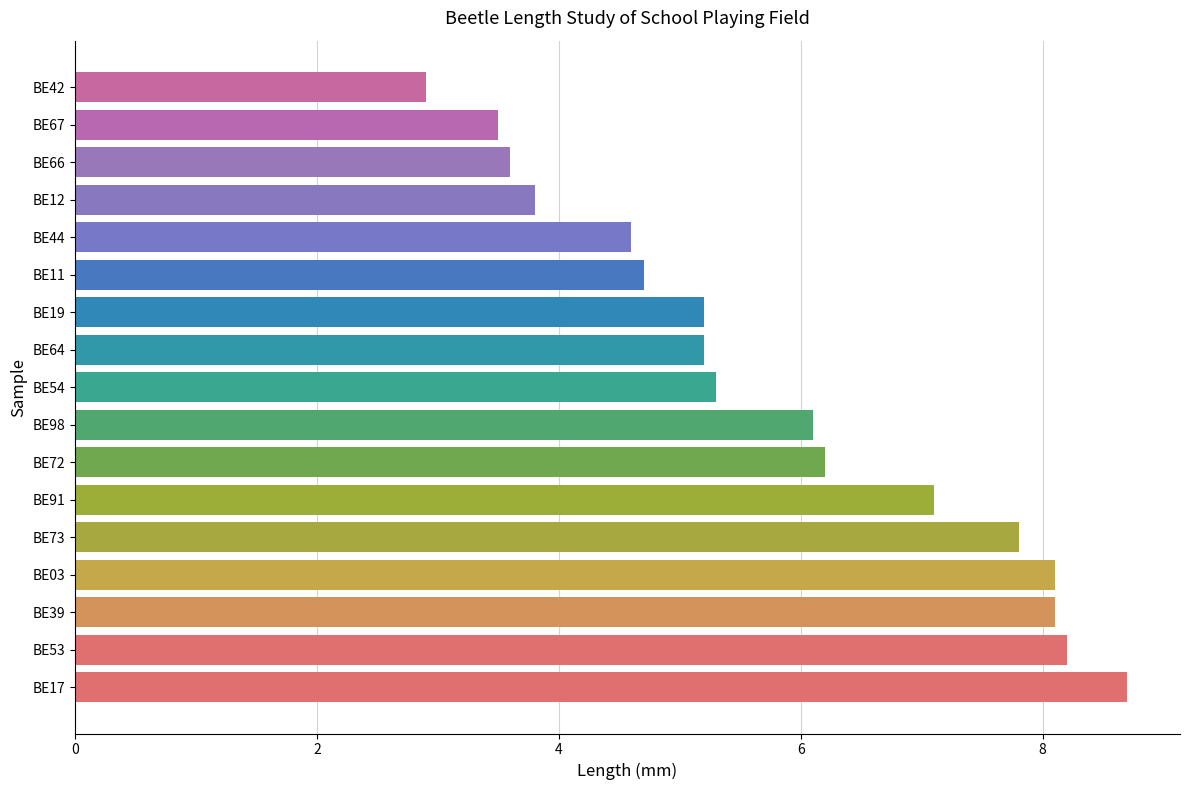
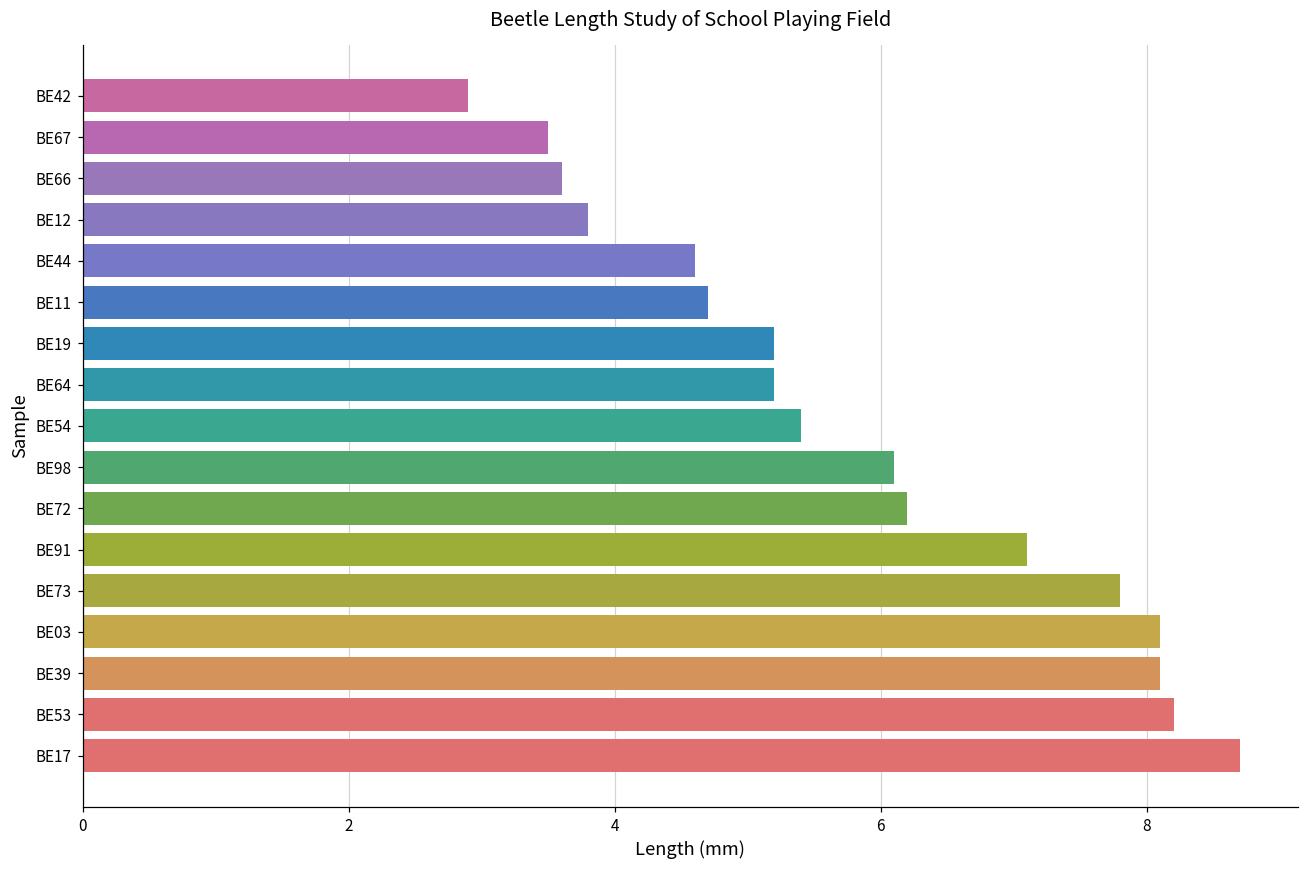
BE54: 5.3 -> 5.4
